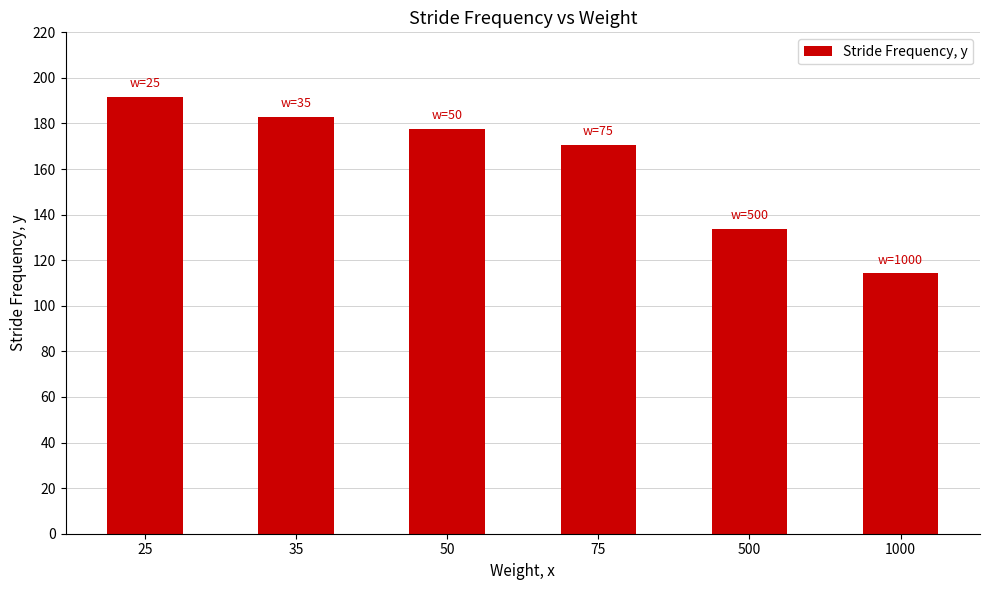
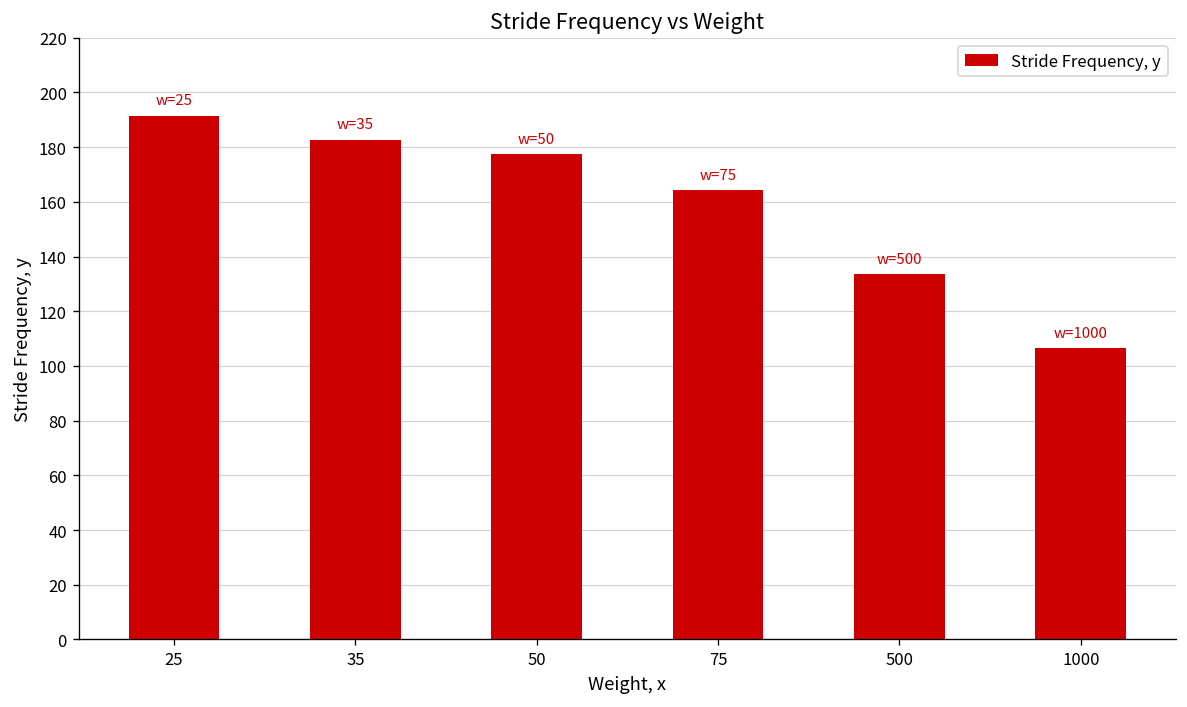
75: 171 -> 164
1000: 114 -> 107
